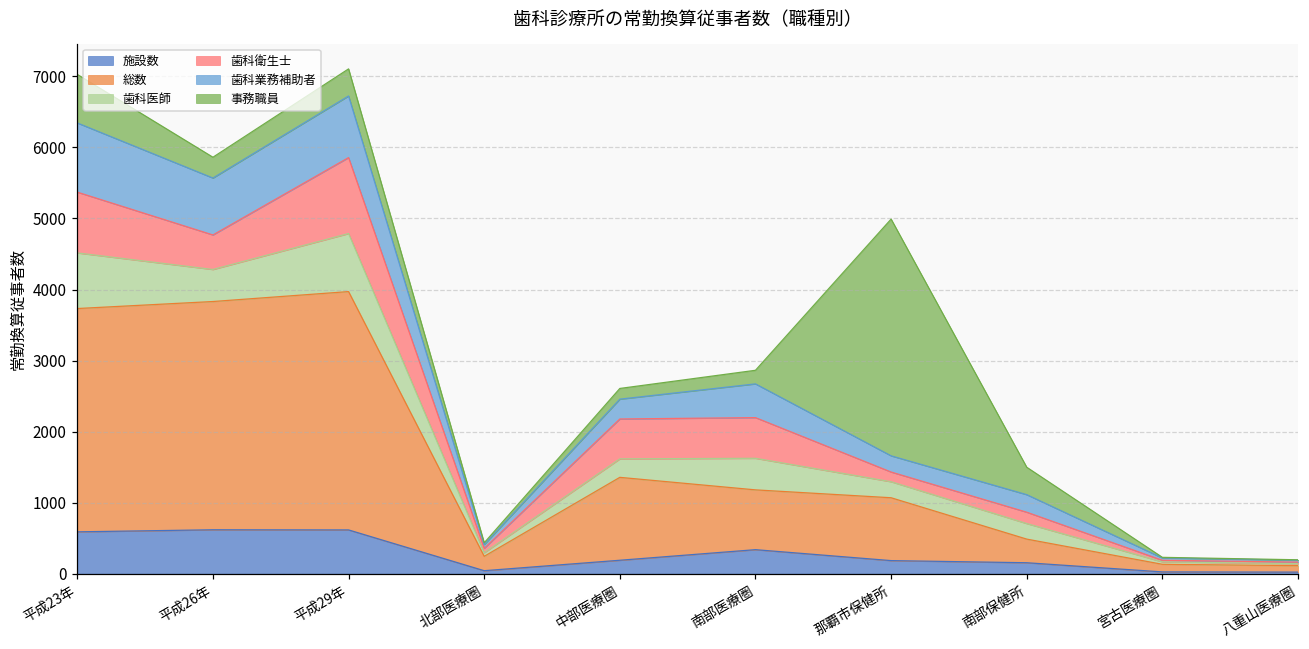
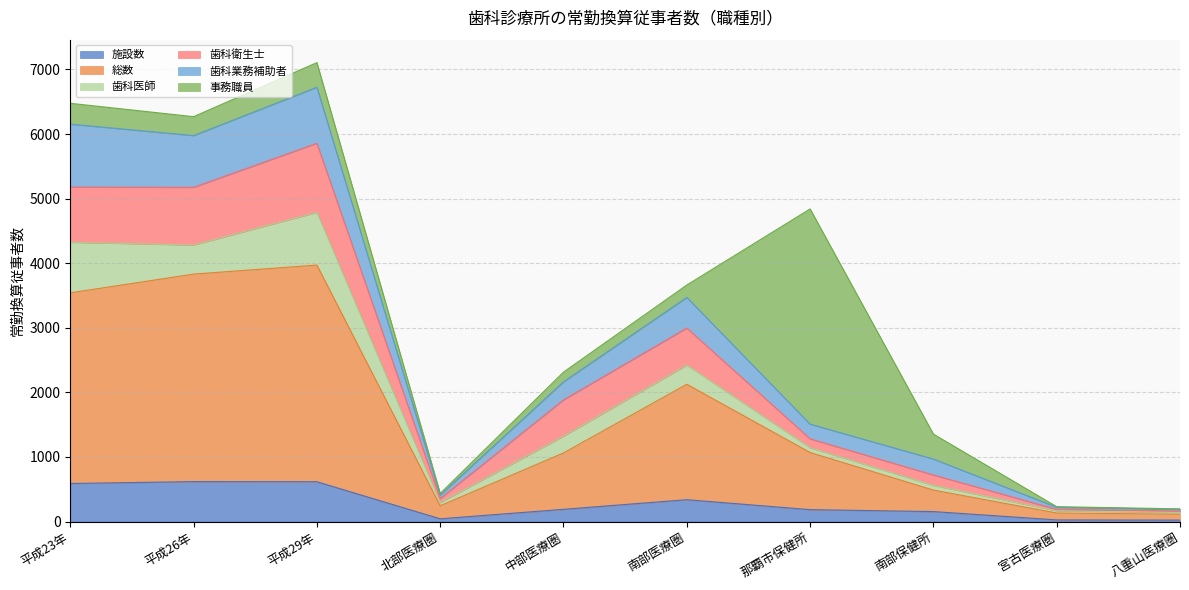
総数, 平成23年: 3100 -> 3000
事務職員, 平成23年: 700 -> 300
歯科衛生士, 平成26年: 500 -> 900
総数, 中部医療圏: 1200 -> 900
総数, 南部医療圏: 800 -> 1800
歯科医師, 南部医療圏: 400 -> 300
歯科医師, 那覇市保健所: 200 -> 100
歯科医師, 南部保健所: 200 -> 100
